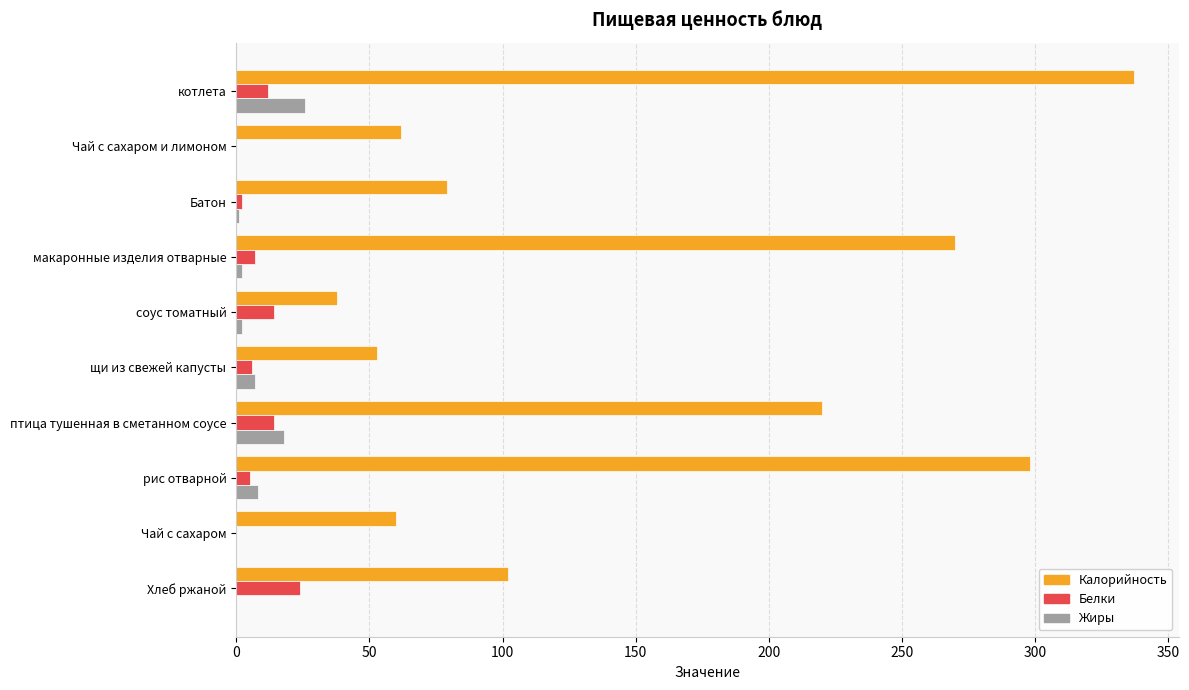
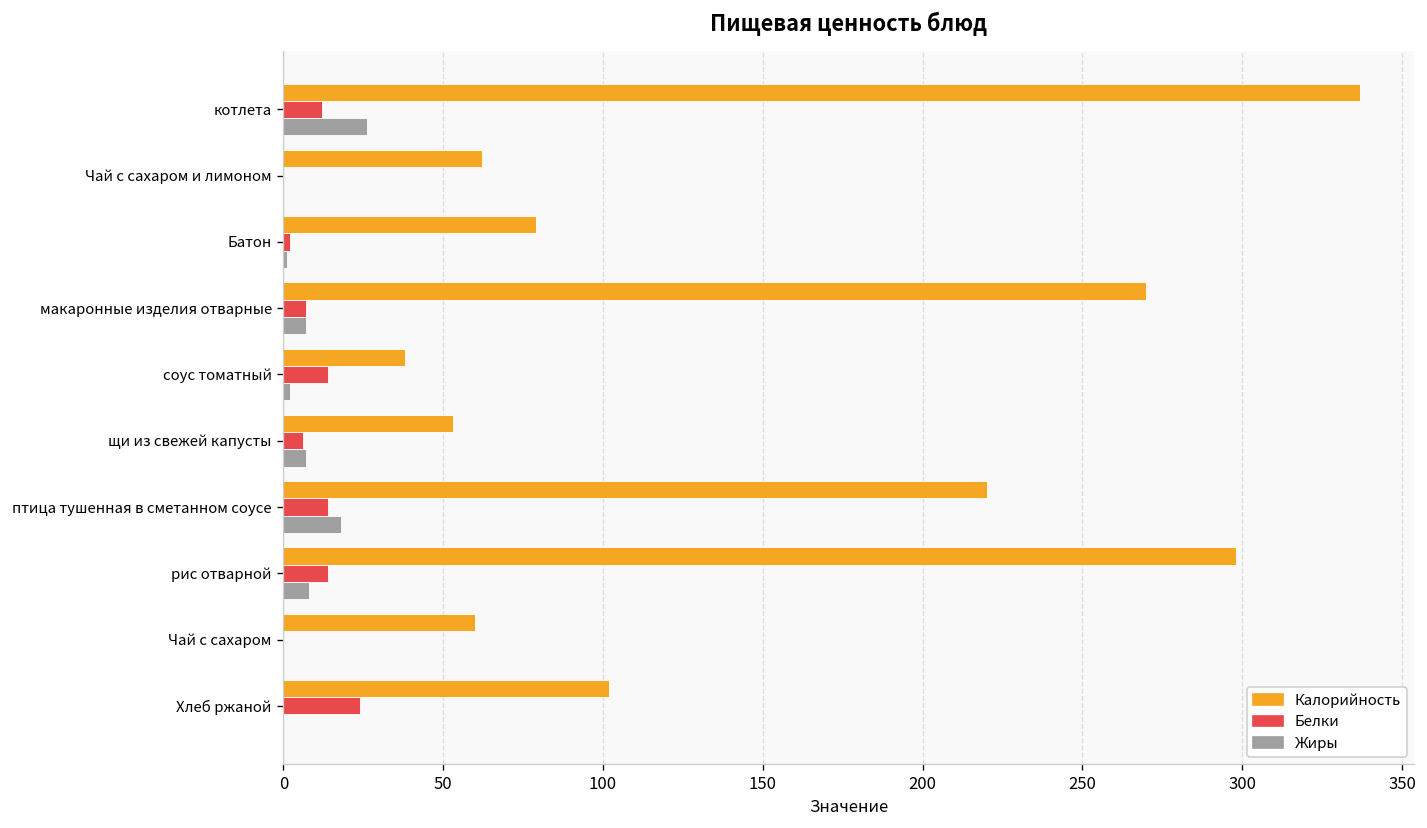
Жиры, макаронные изделия отварные: 2 -> 7
Белки, рис отварной: 5 -> 14
